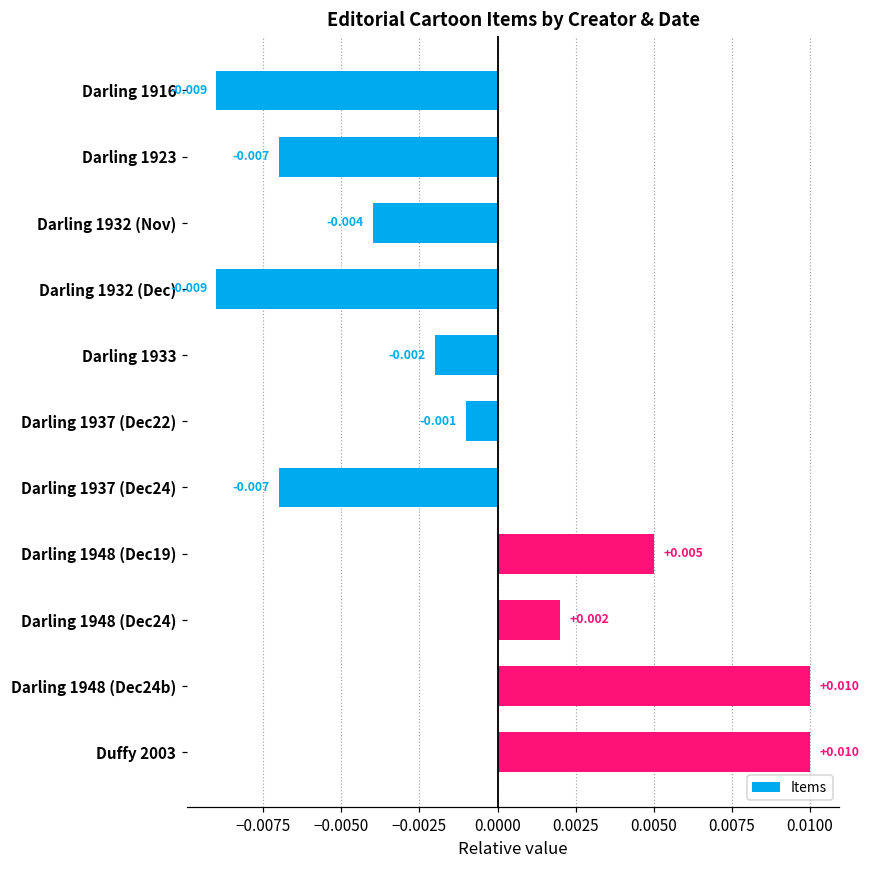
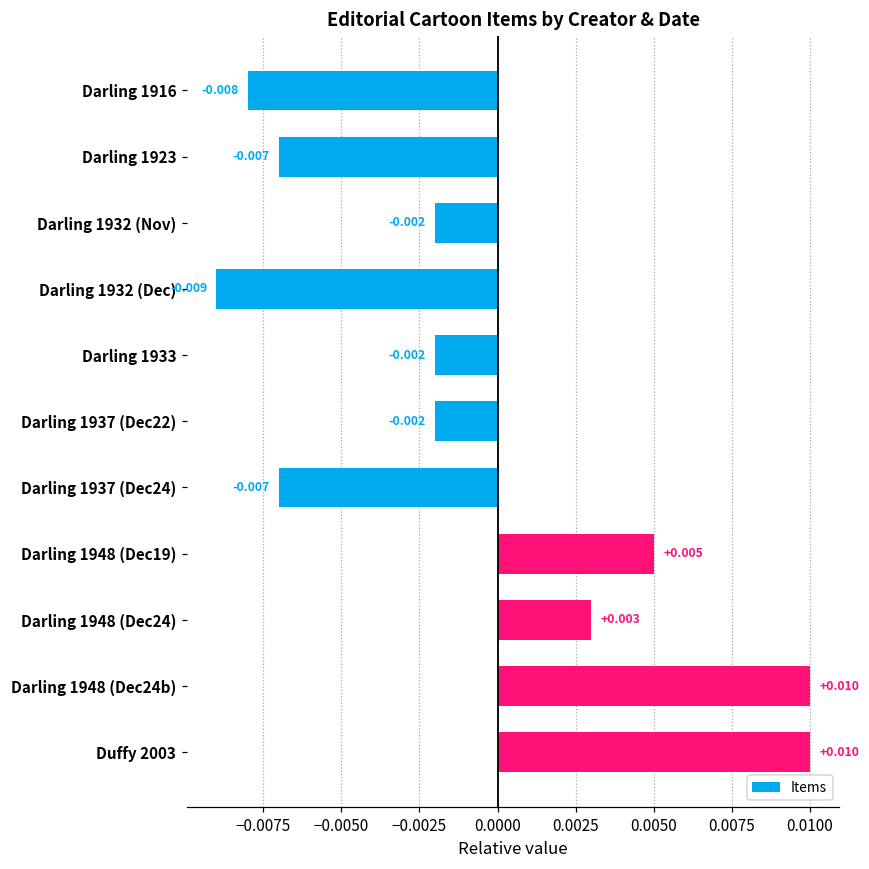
Darling 1916: -0.009 -> -0.008
Darling 1932 (Nov): -0.004 -> -0.002
Darling 1937 (Dec22): -0.001 -> -0.002
Darling 1948 (Dec24): +0.002 -> +0.003
